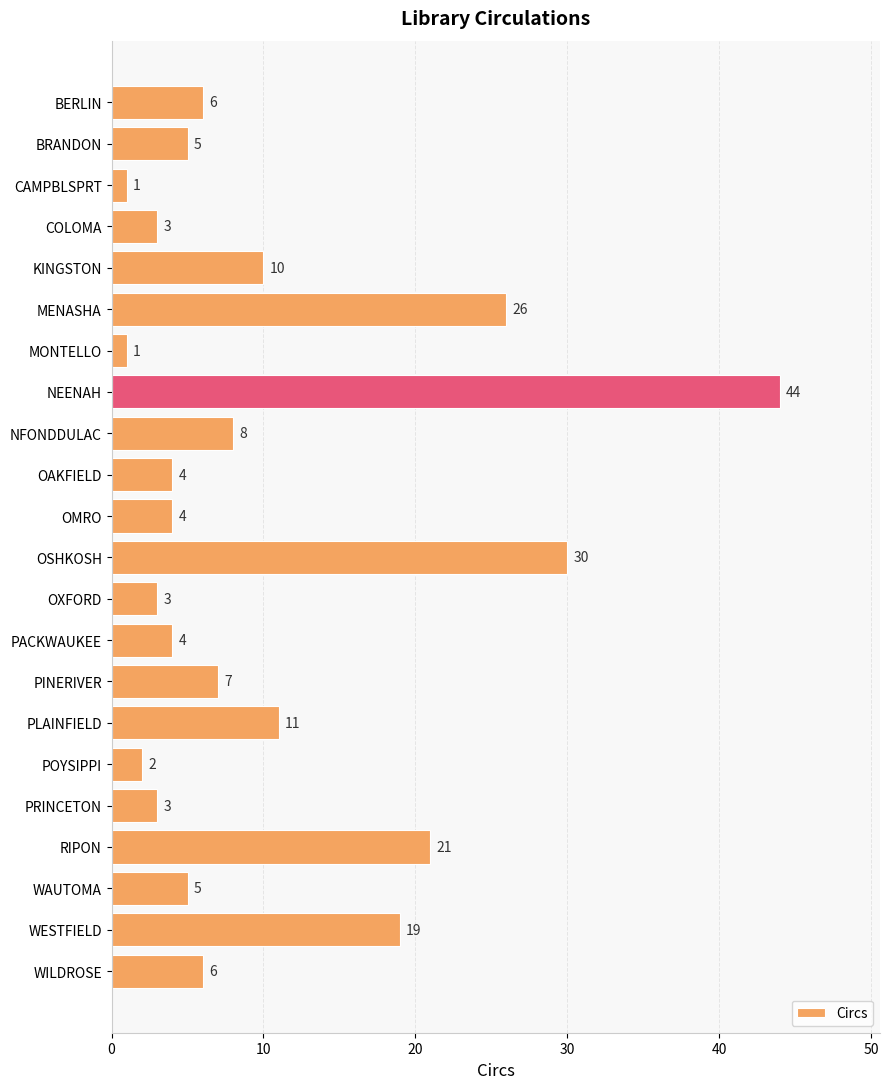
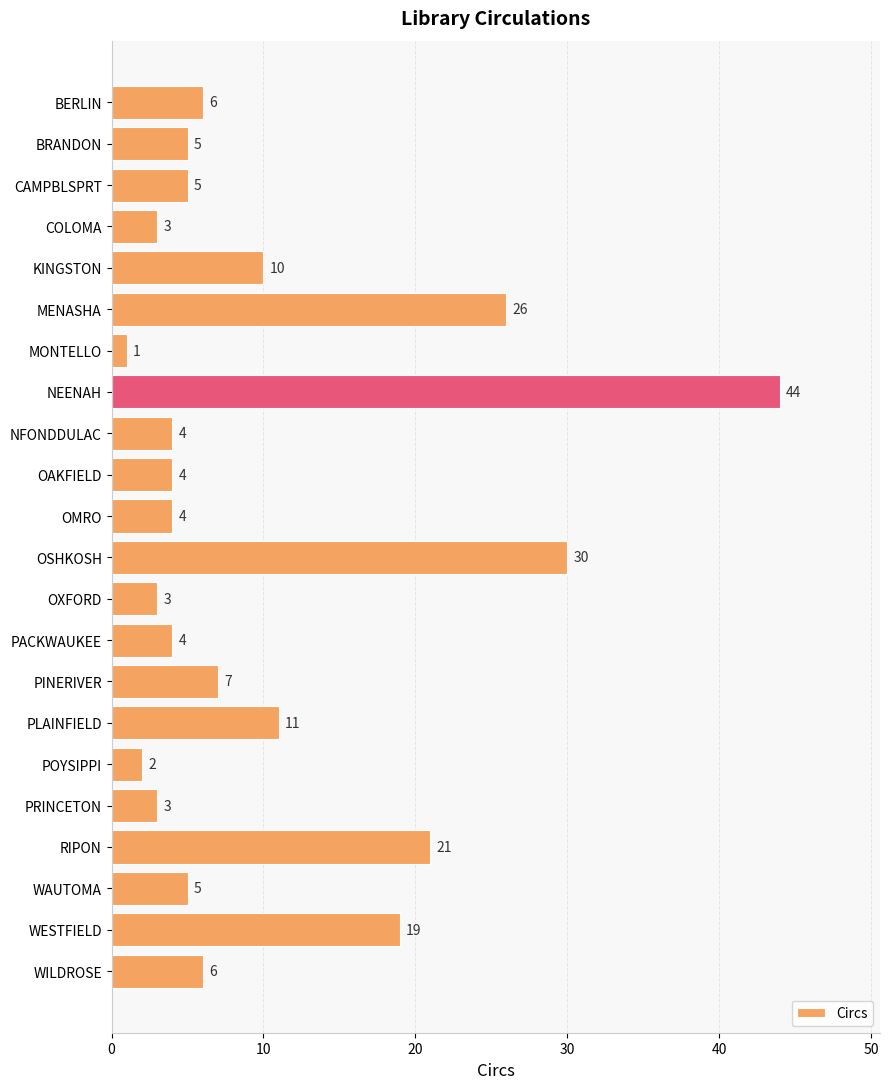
CAMPBLSPRT: 1 -> 5
NFONDDULAC: 8 -> 4
